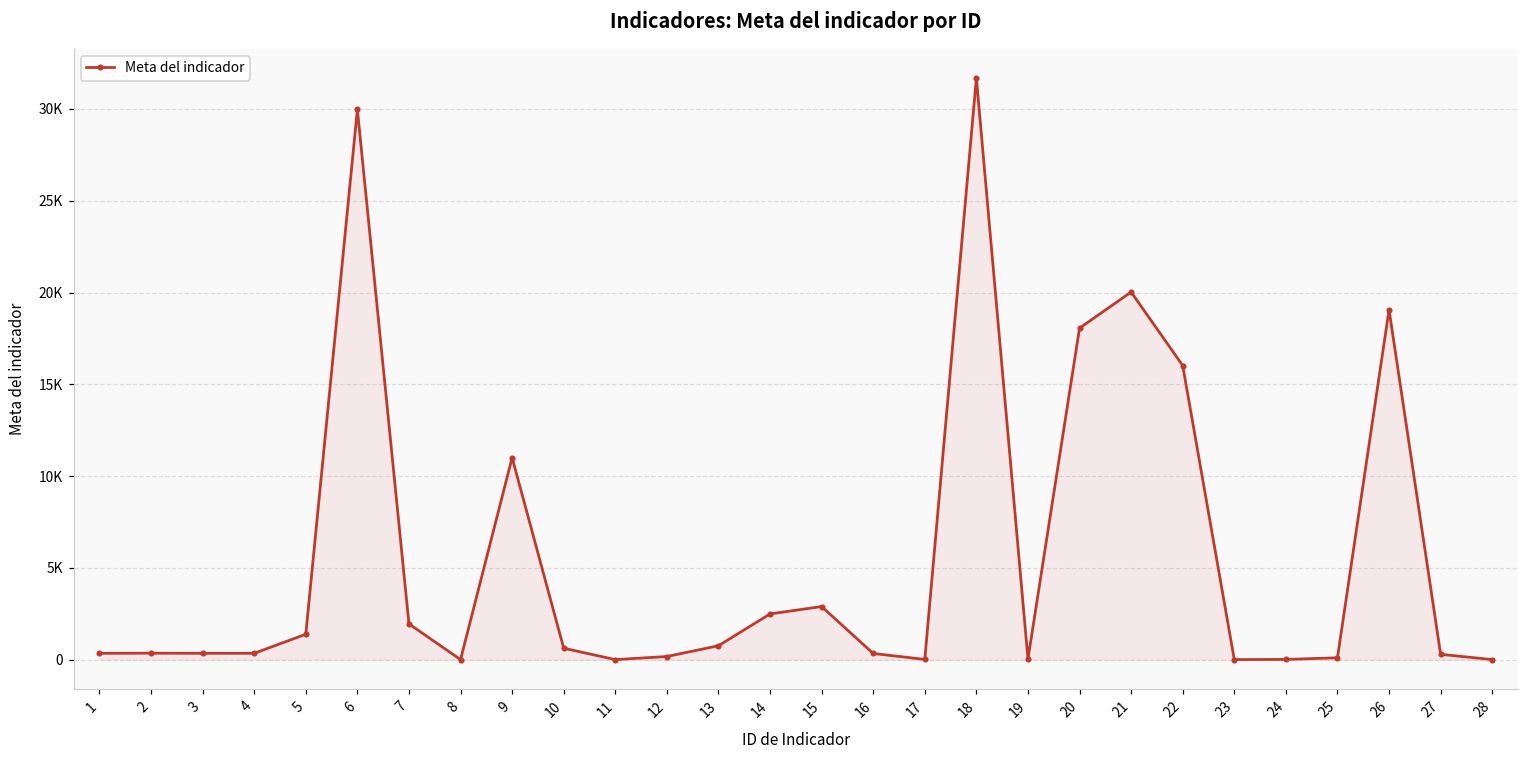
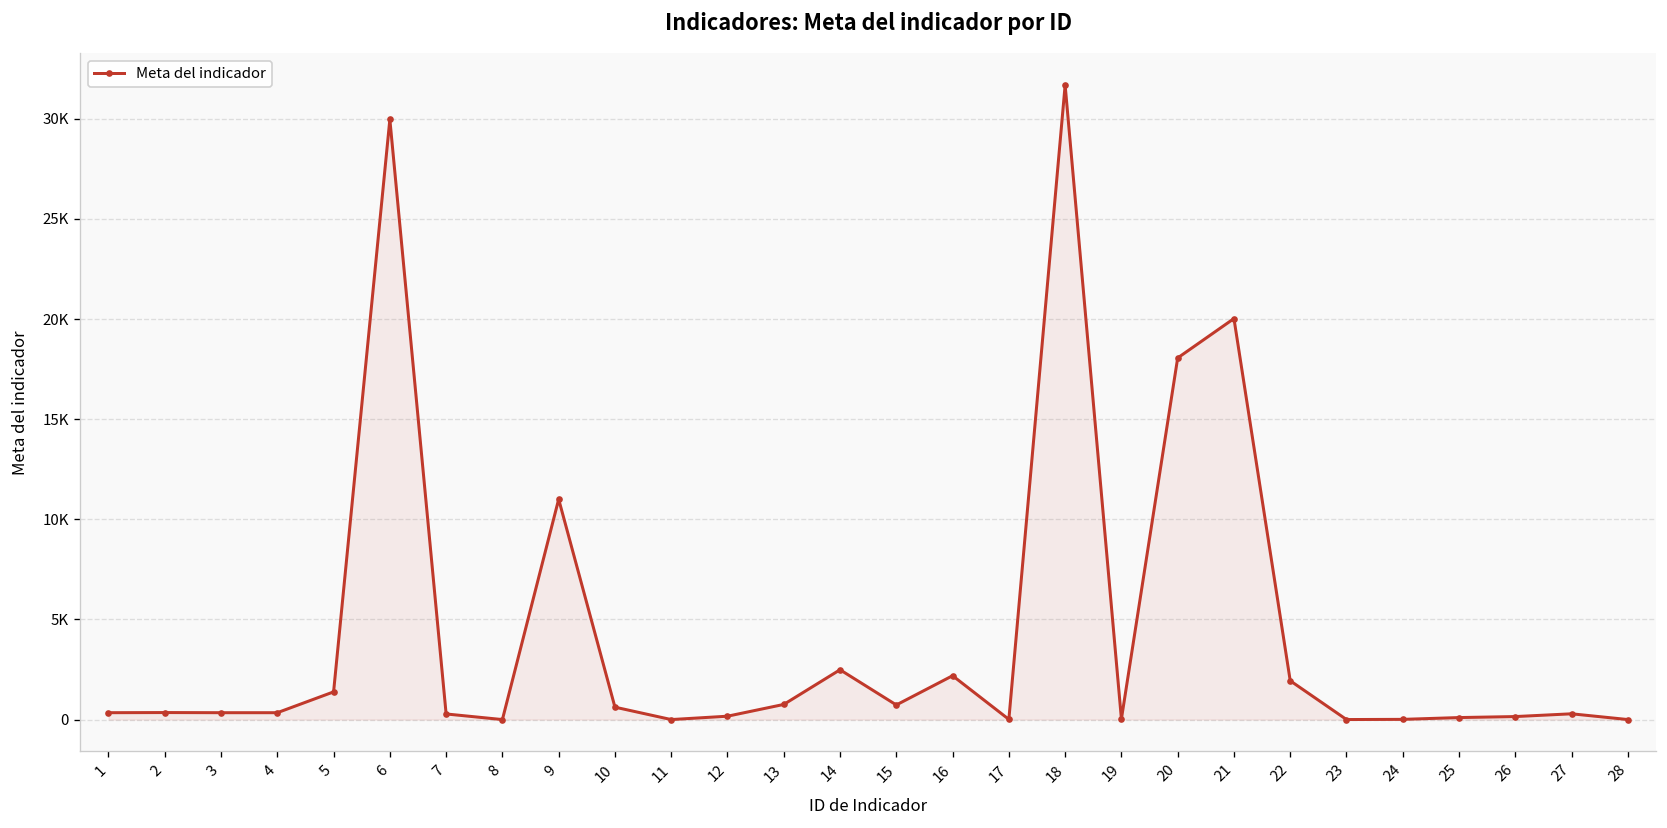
7: 1900 -> 300
15: 2900 -> 700
16: 300 -> 2200
22: 16000 -> 1900
26: 19100 -> 200
